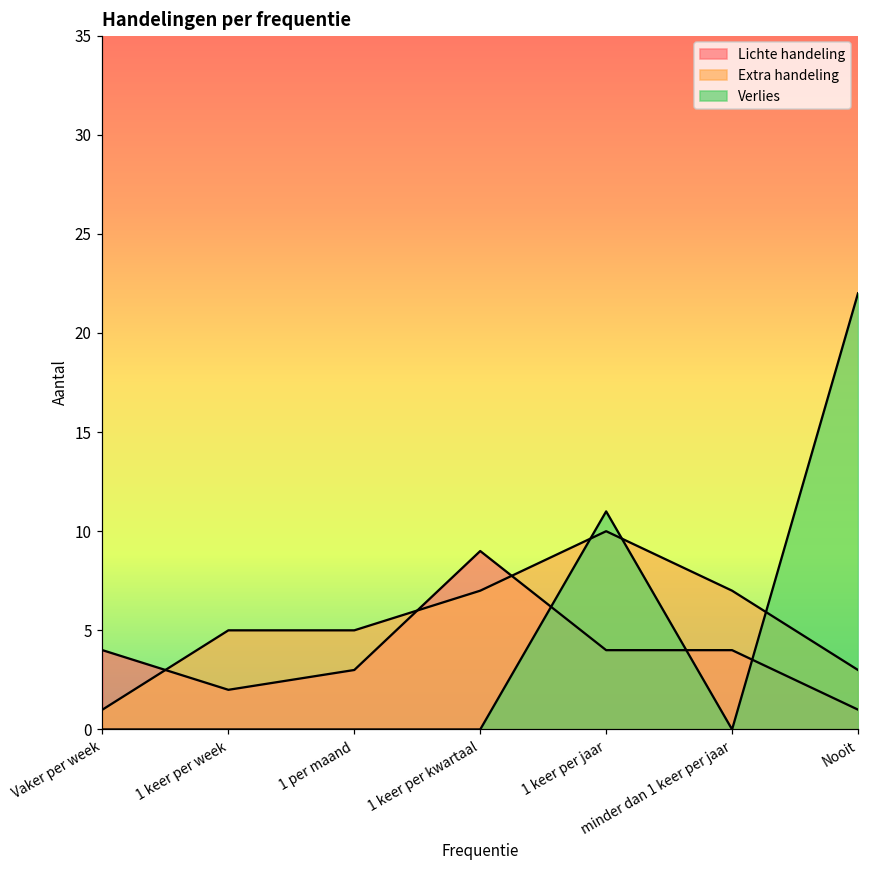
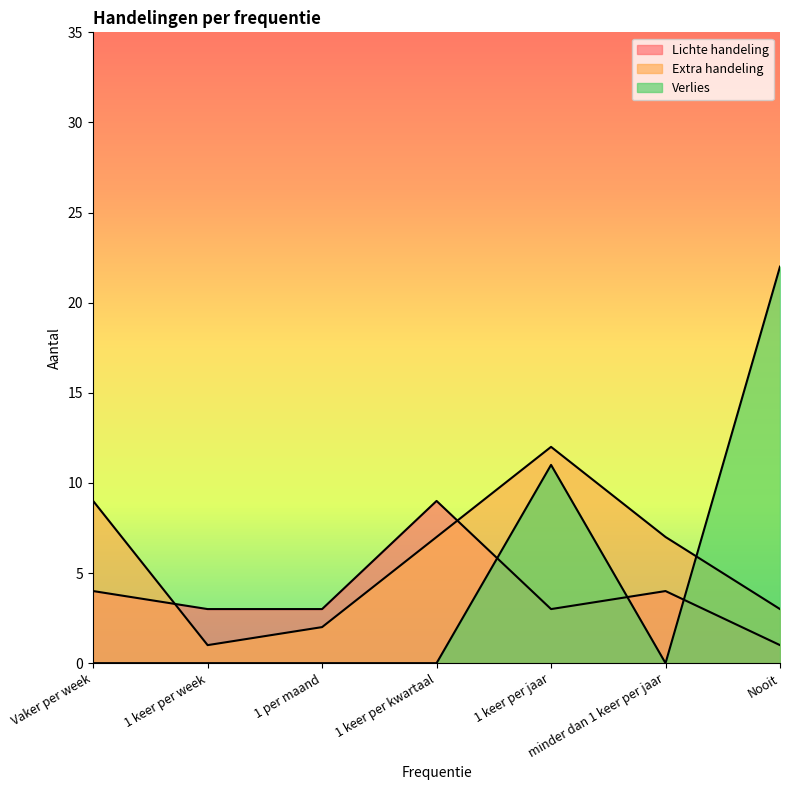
Extra handeling, Vaker per week: 1 -> 9
Lichte handeling, 1 keer per week: 2 -> 3
Extra handeling, 1 keer per week: 5 -> 1
Extra handeling, 1 per maand: 5 -> 2
Lichte handeling, 1 keer per jaar: 4 -> 3
Extra handeling, 1 keer per jaar: 10 -> 12
